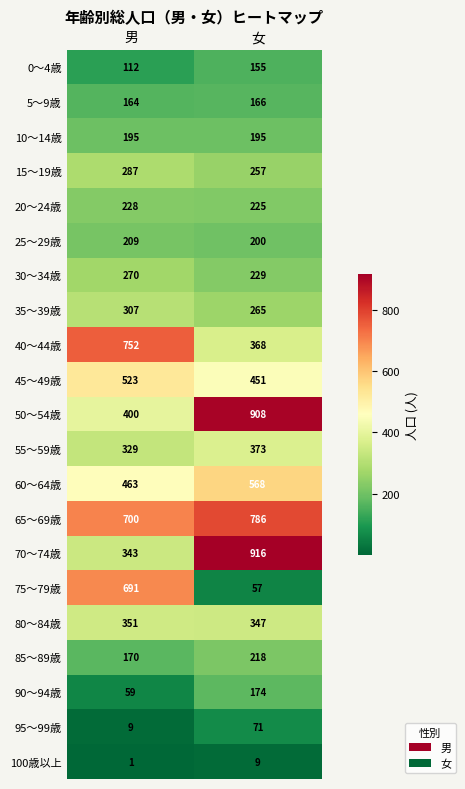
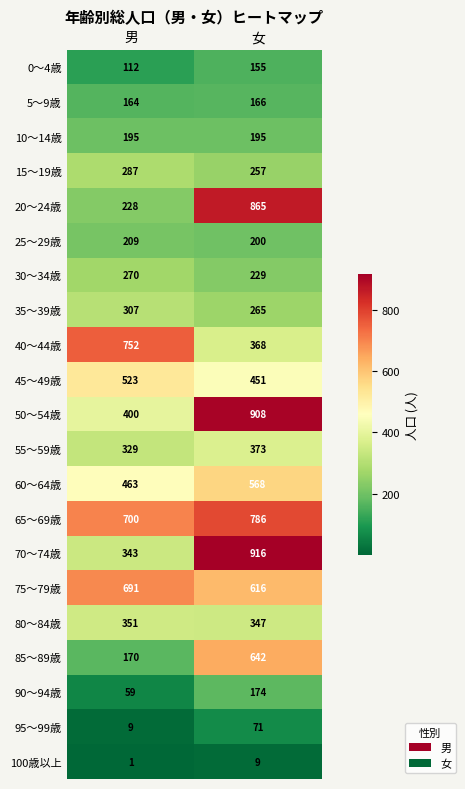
20～24歳, 女: 225 -> 865
75～79歳, 女: 57 -> 616
85～89歳, 女: 218 -> 642
